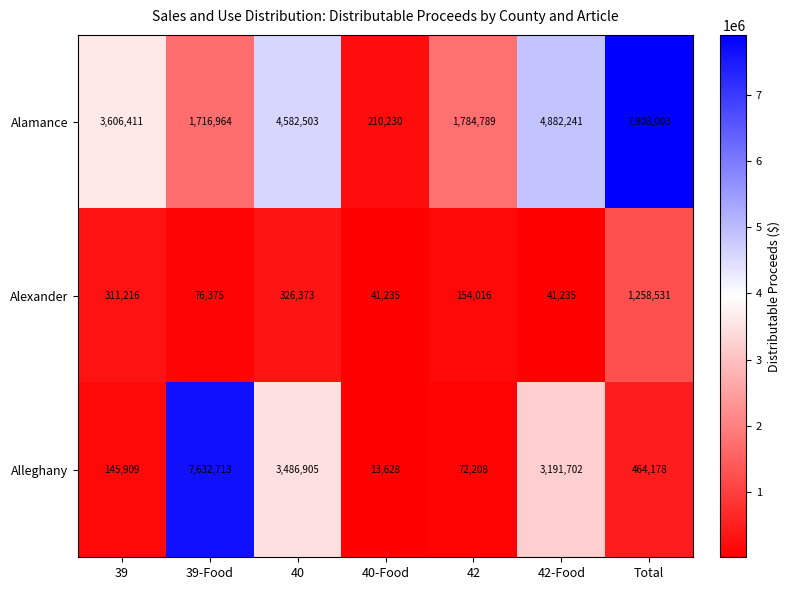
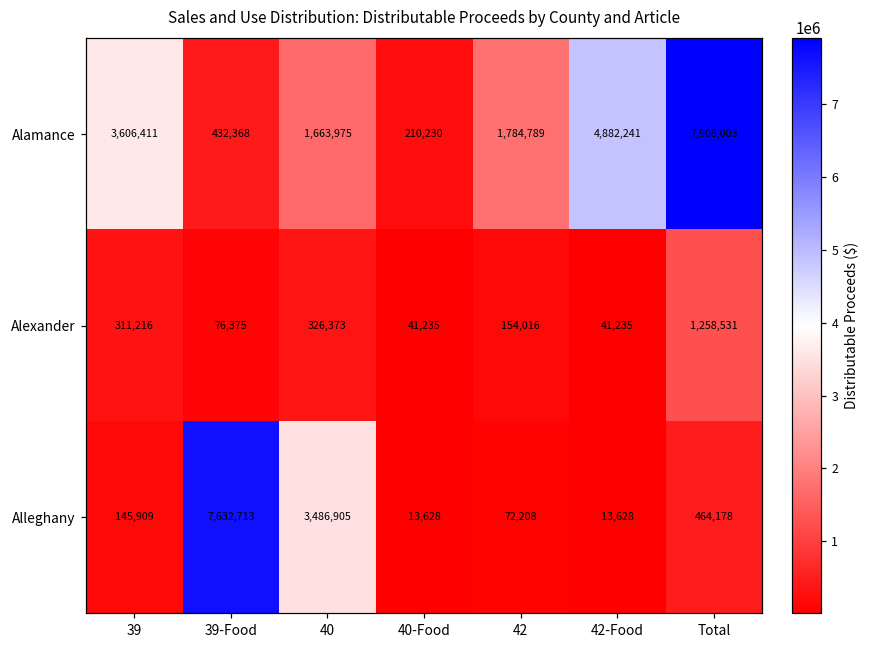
Alamance, 39-Food: 1,716,964 -> 432,368
Alamance, 40: 4,582,503 -> 1,663,975
Alleghany, 42-Food: 3,191,702 -> 13,628
